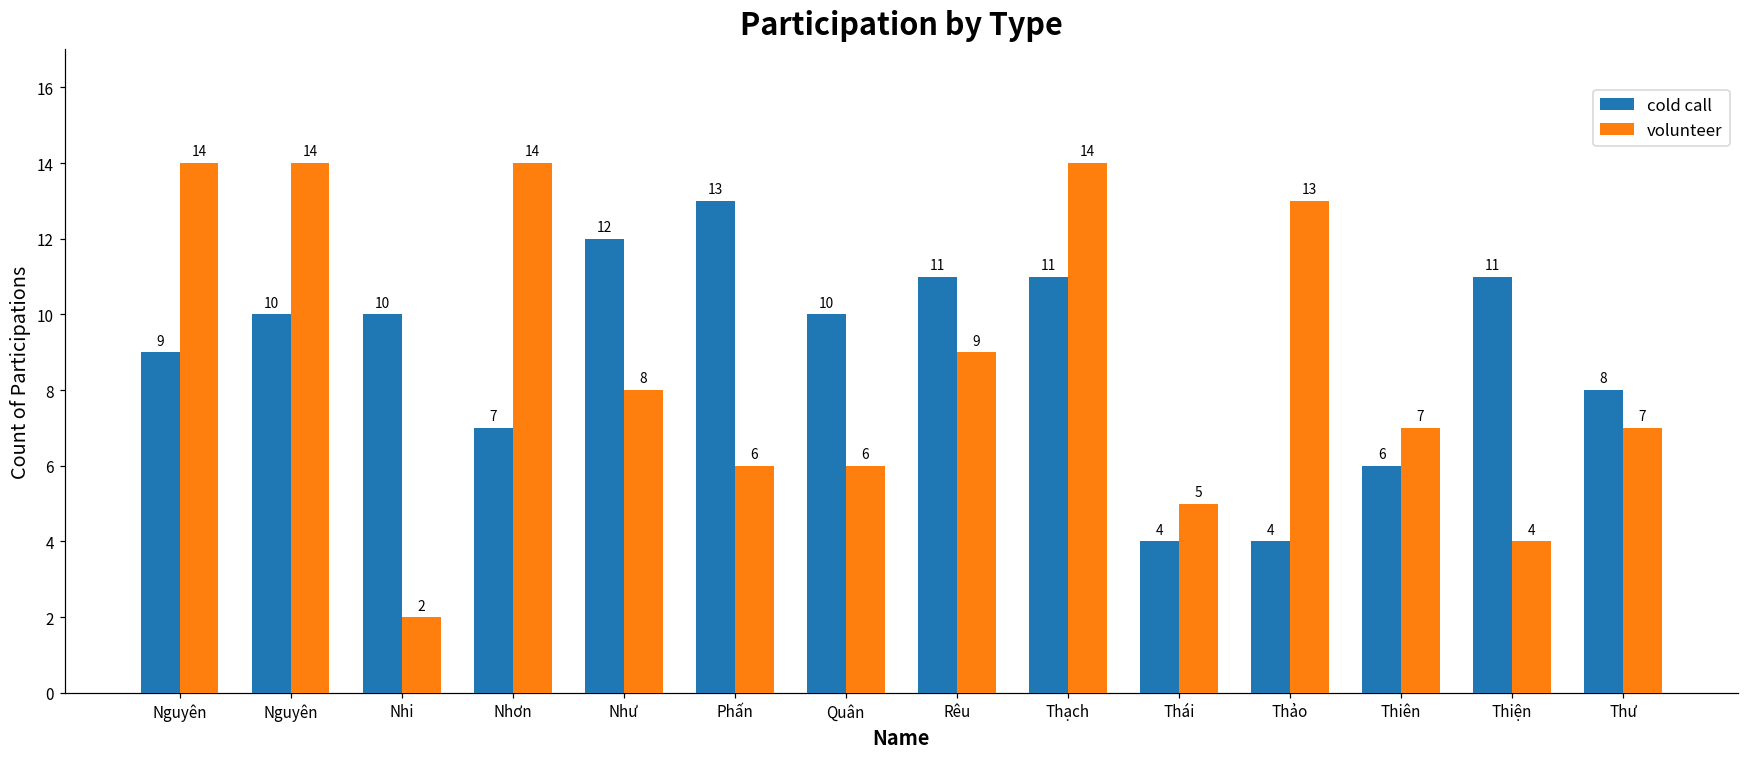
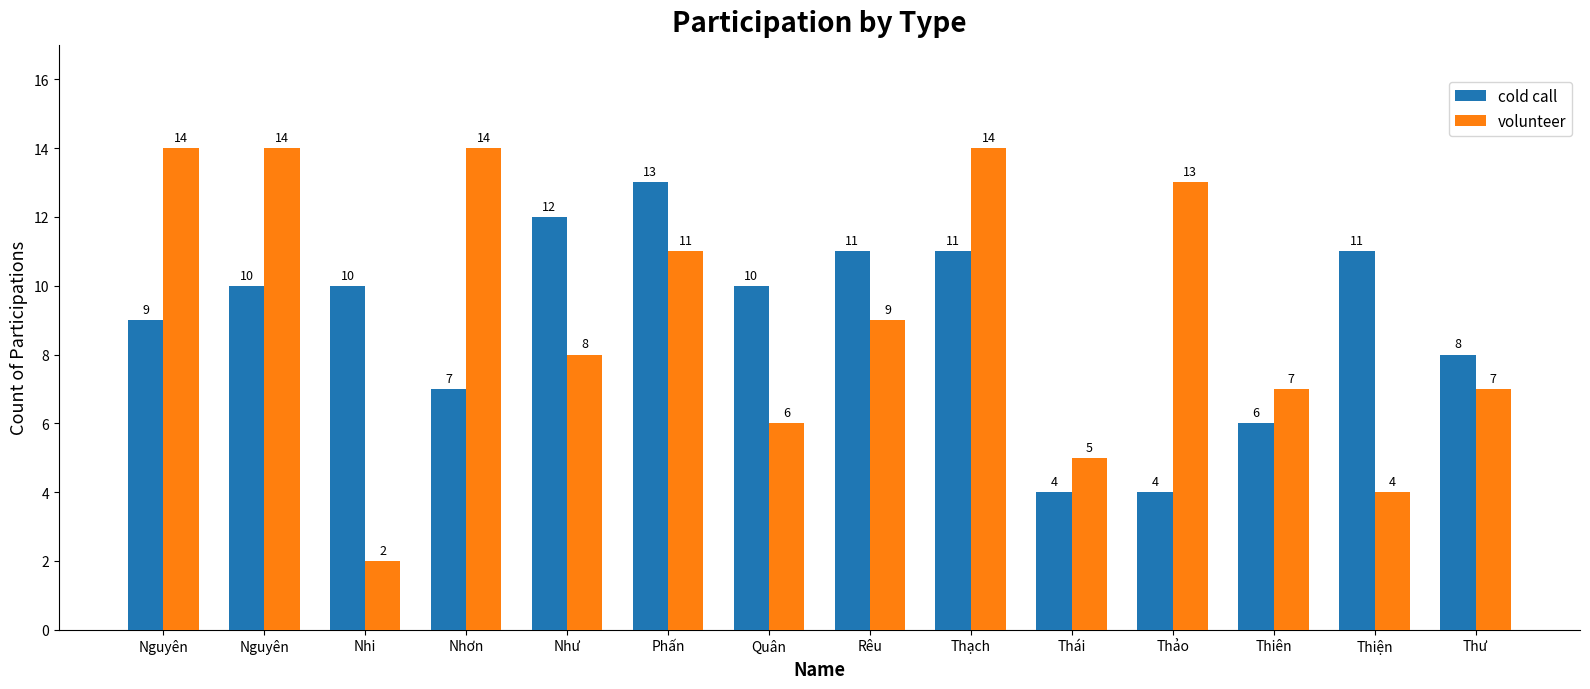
volunteer, Phấn: 6 -> 11
